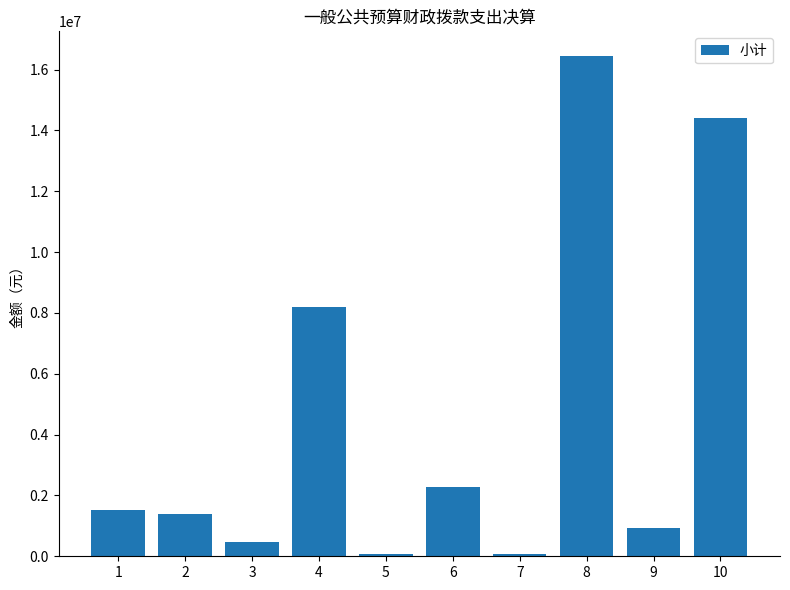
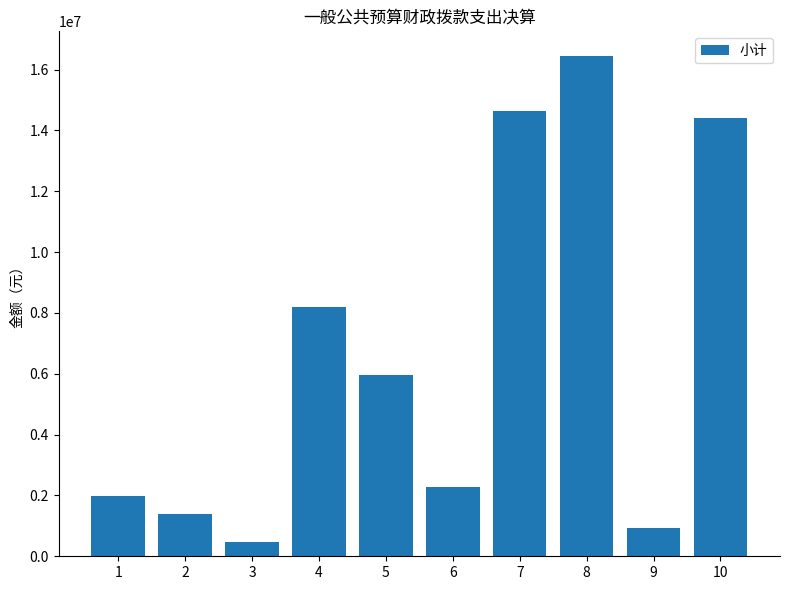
1: 1500000 -> 2000000
5: 100000 -> 6000000
7: 100000 -> 14600000
